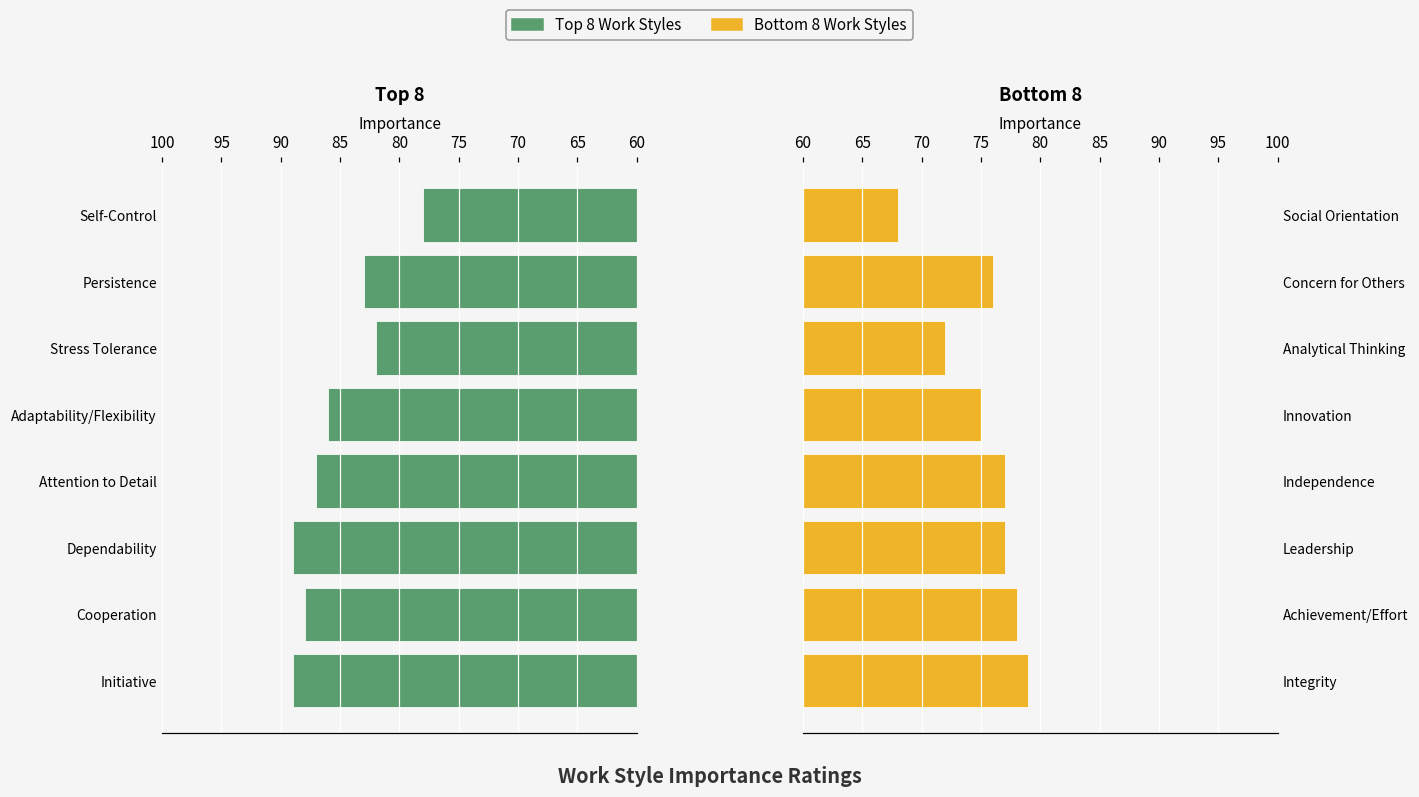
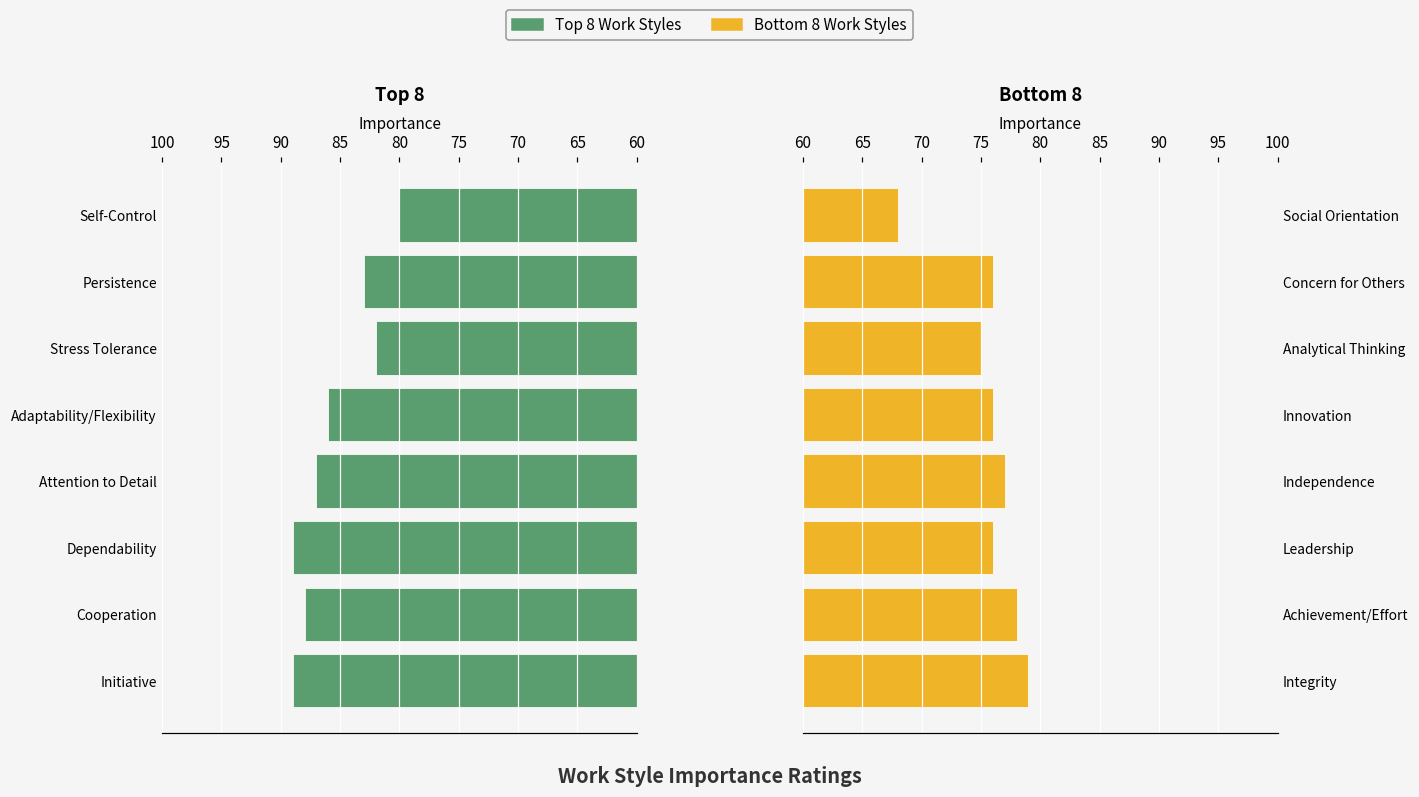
Top 8, Self-Control: 78 -> 80
Bottom 8, Analytical Thinking: 72 -> 75
Bottom 8, Innovation: 75 -> 76
Bottom 8, Leadership: 77 -> 76
